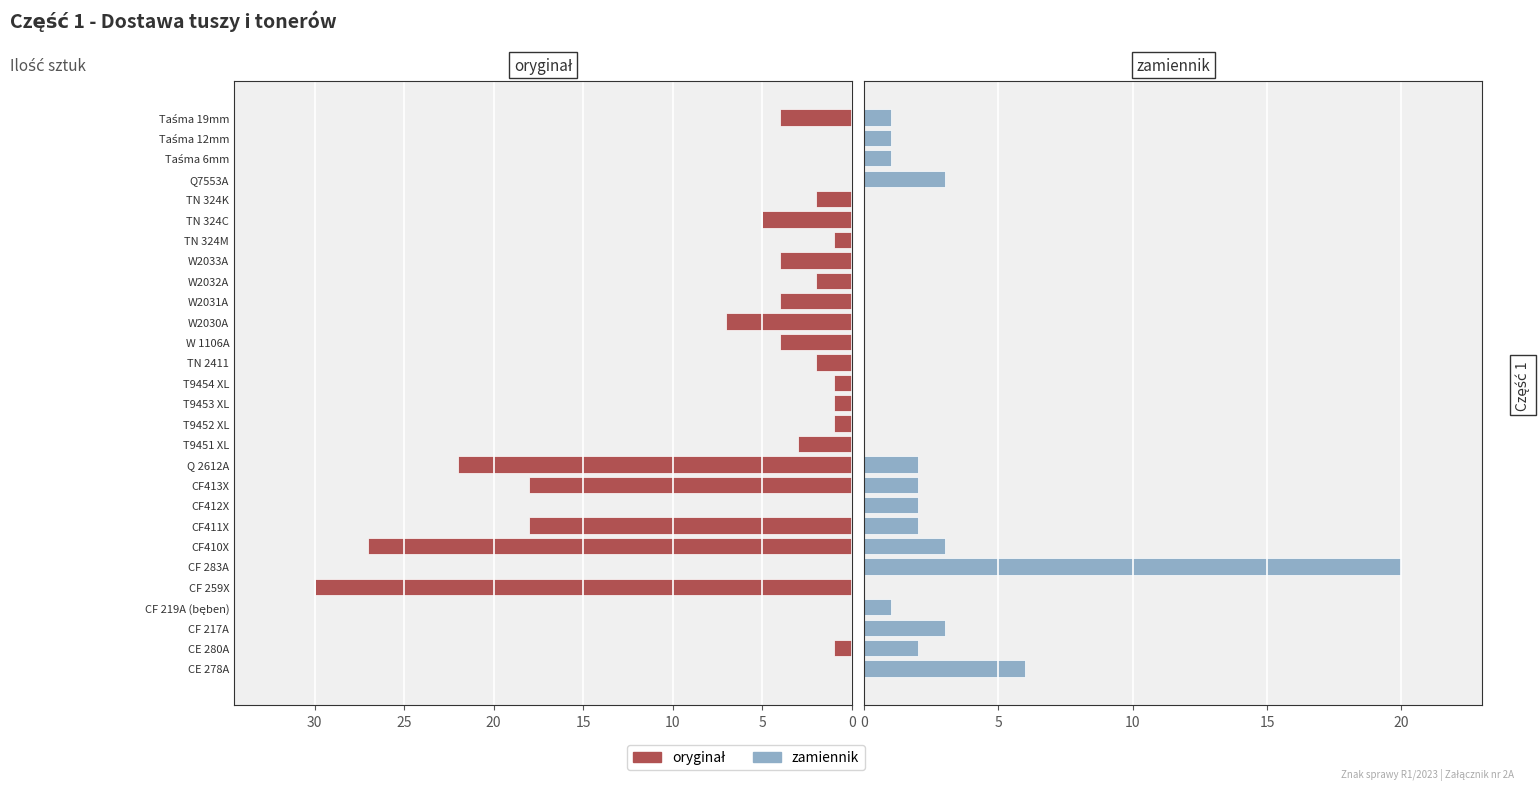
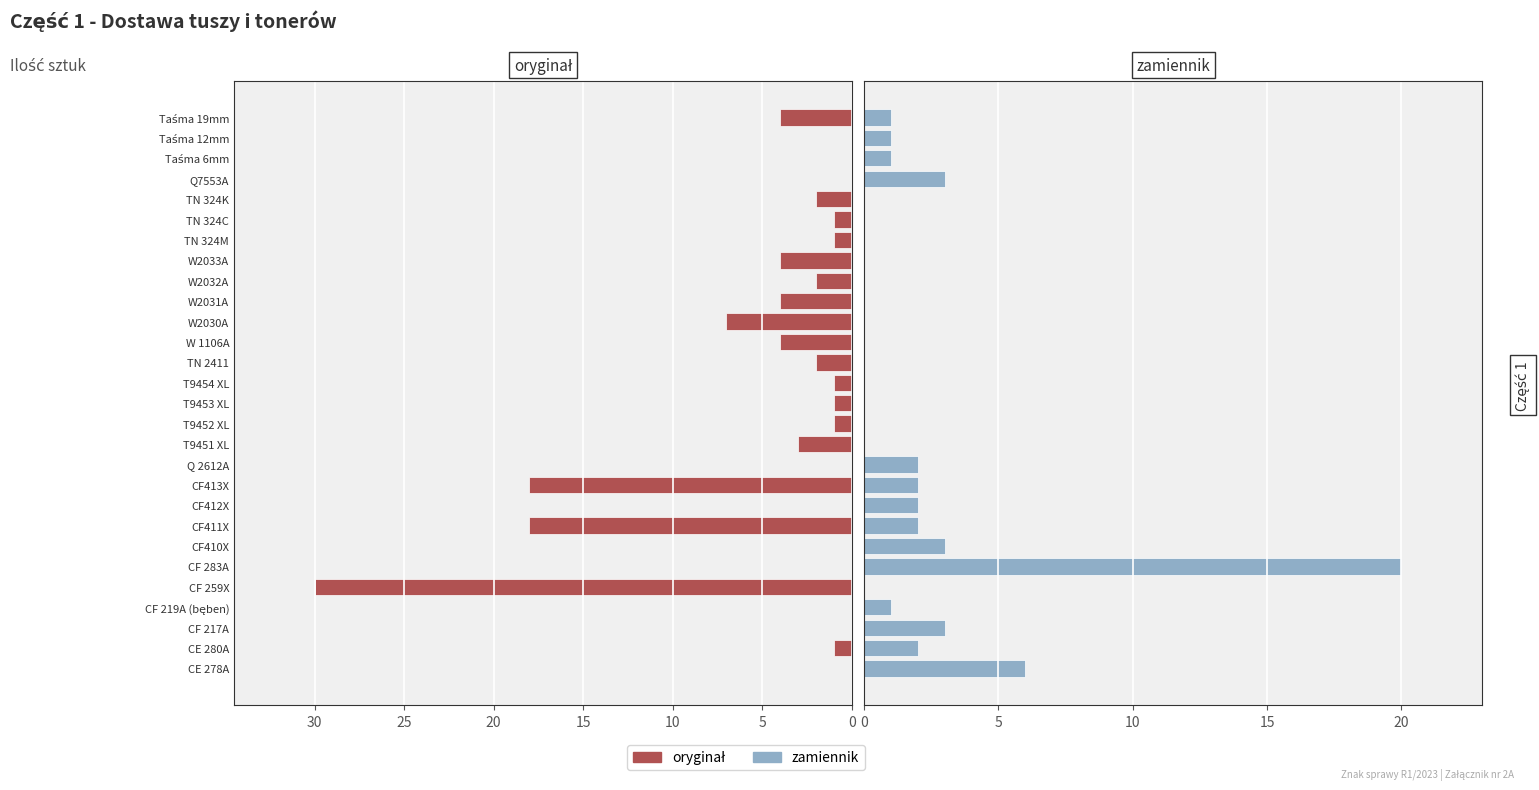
oryginał, TN 324C: 5 -> 1
oryginał, Q 2612A: 22 -> 0
oryginał, CF410X: 27 -> 0
